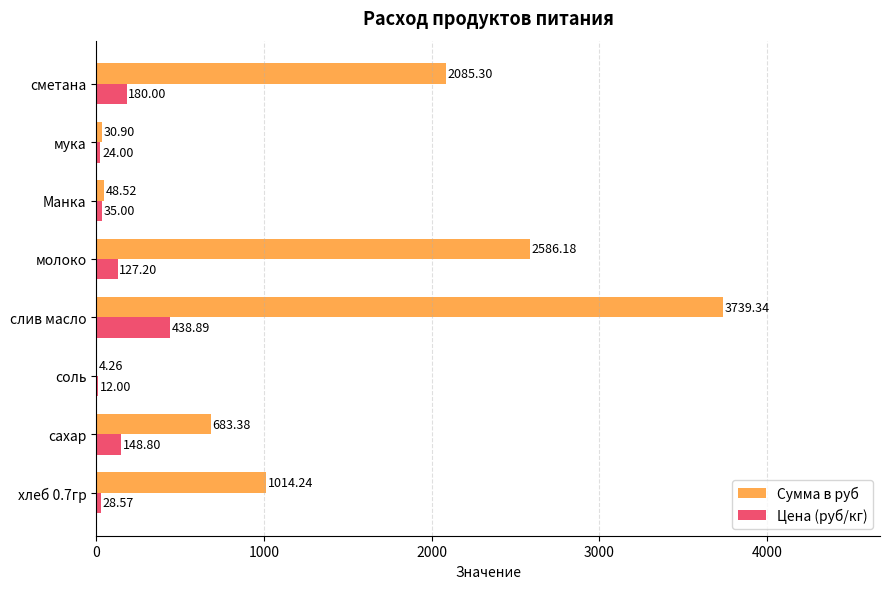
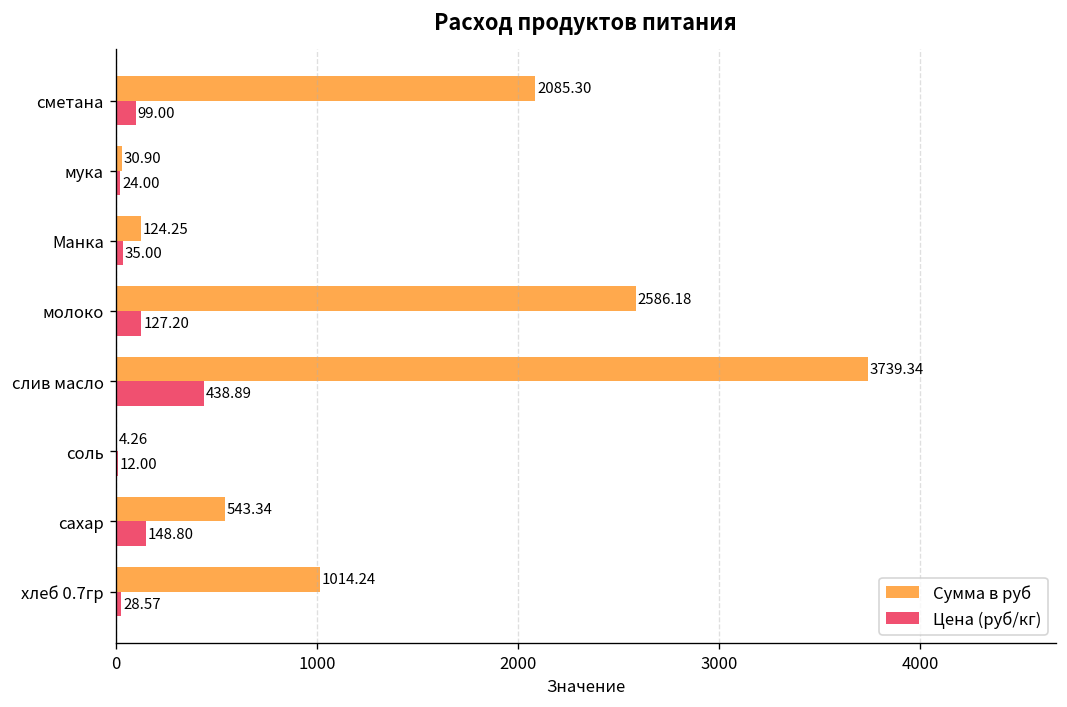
Цена (руб/кг), сметана: 180.00 -> 99.00
Сумма в руб, Манка: 48.52 -> 124.25
Сумма в руб, сахар: 683.38 -> 543.34
